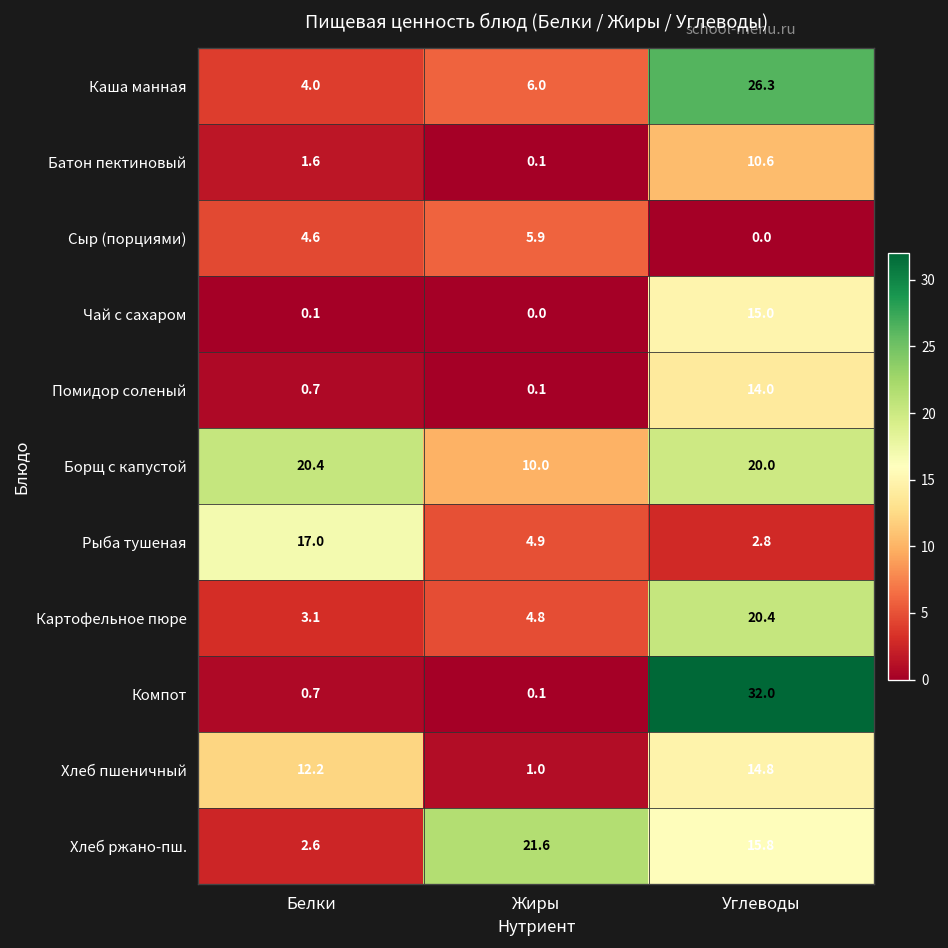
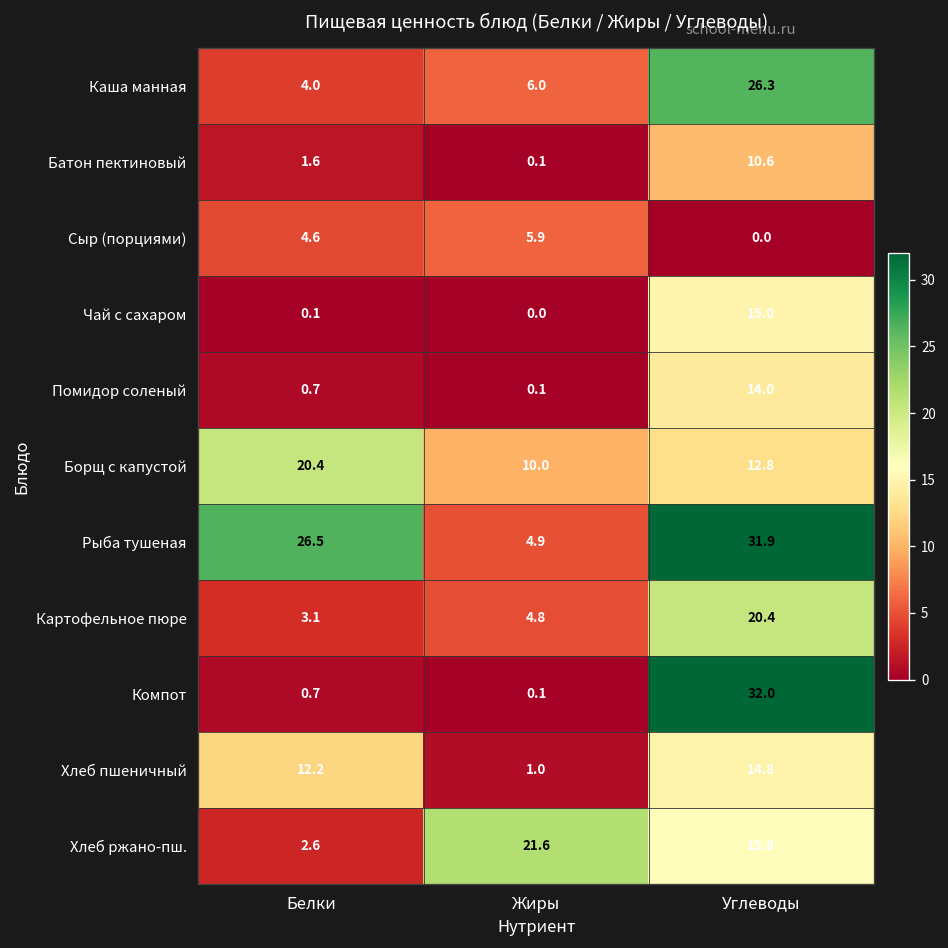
Борщ с капустой, Углеводы: 20.0 -> 12.8
Рыба тушеная, Белки: 17.0 -> 26.5
Рыба тушеная, Углеводы: 2.8 -> 31.9
